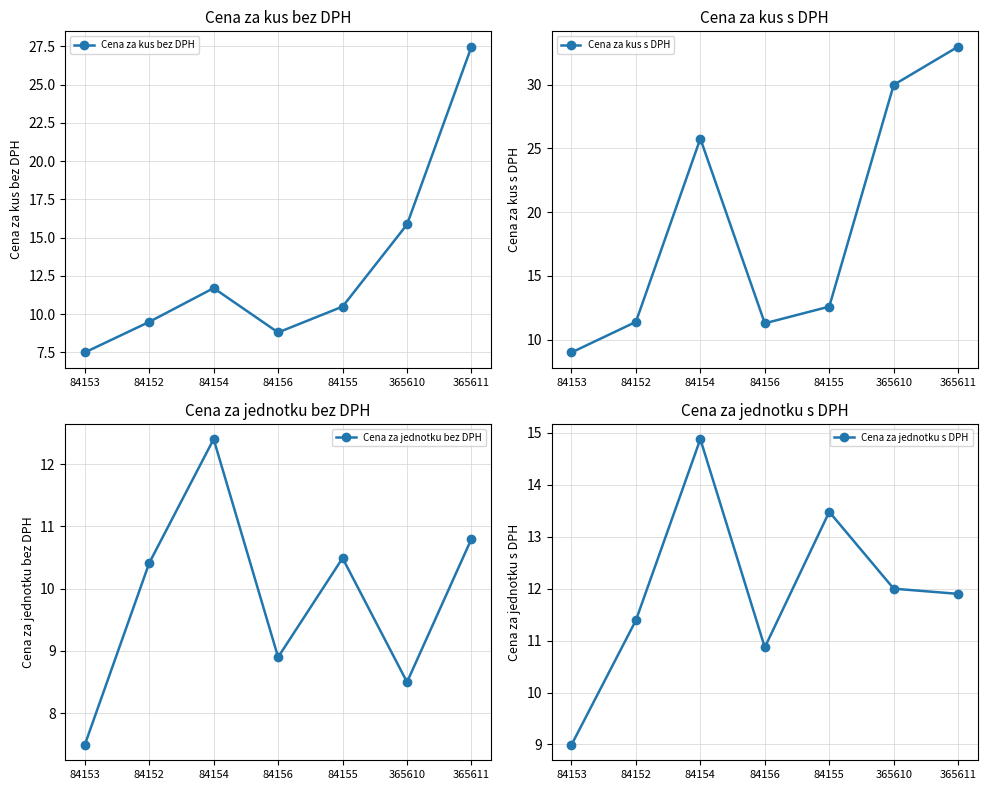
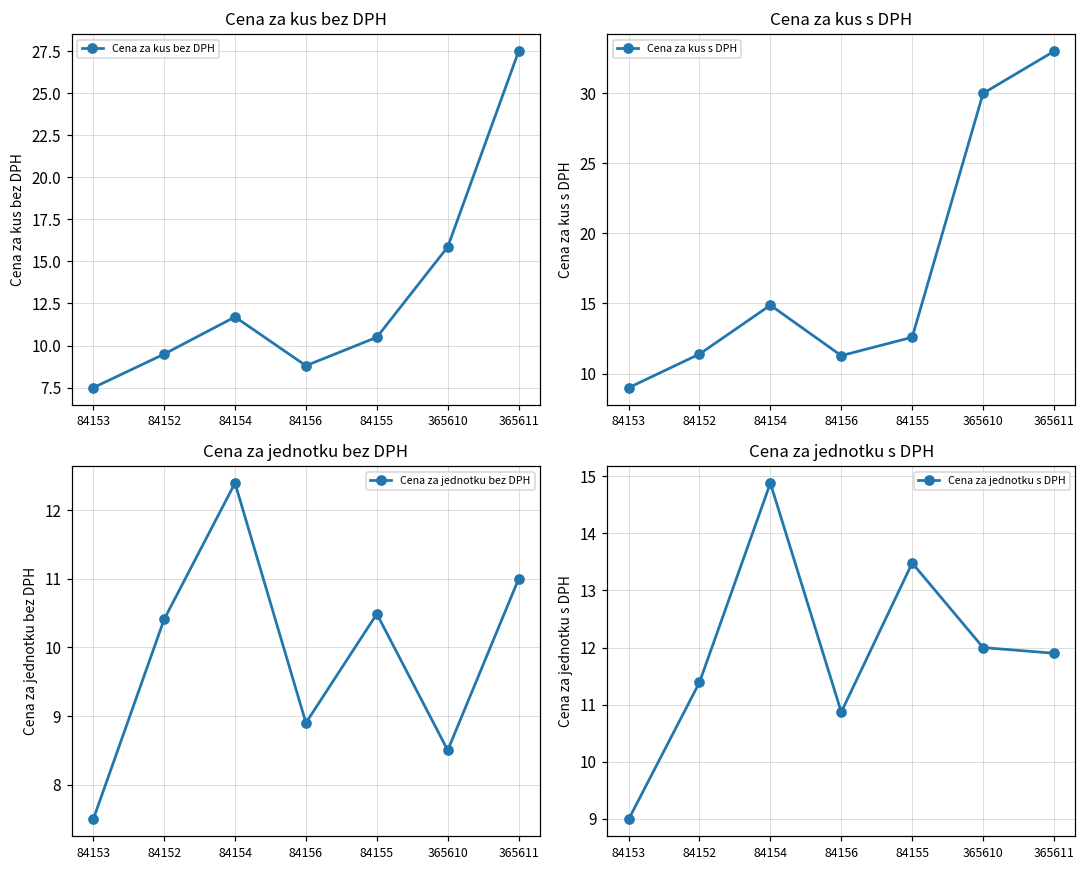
Cena za kus s DPH, 84154: 25.8 -> 14.9
Cena za jednotku bez DPH, 365611: 10.8 -> 11.0
